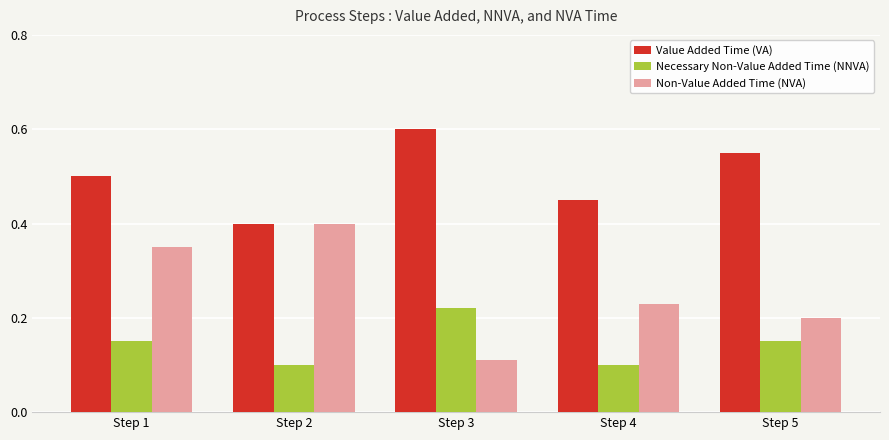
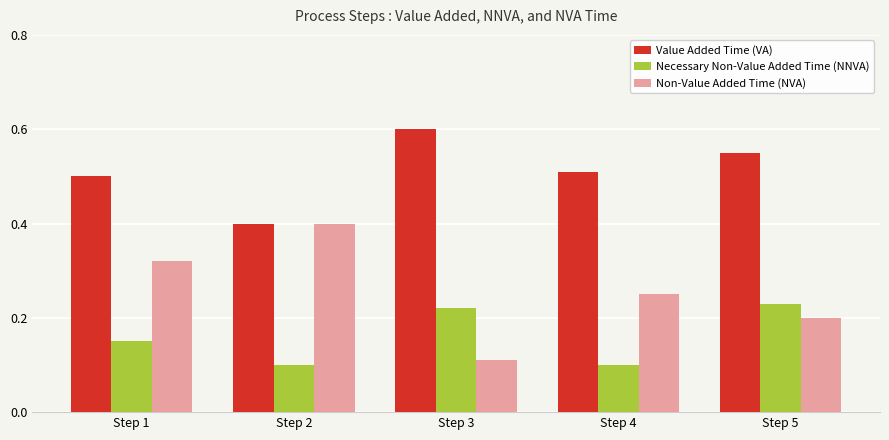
Non-Value Added Time (NVA), Step 1: 0.35 -> 0.32
Value Added Time (VA), Step 4: 0.45 -> 0.51
Non-Value Added Time (NVA), Step 4: 0.23 -> 0.25
Necessary Non-Value Added Time (NNVA), Step 5: 0.15 -> 0.23
